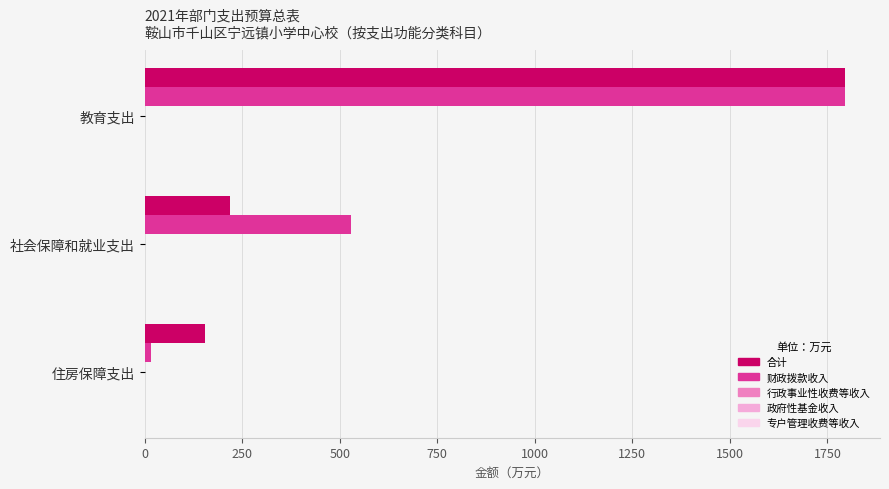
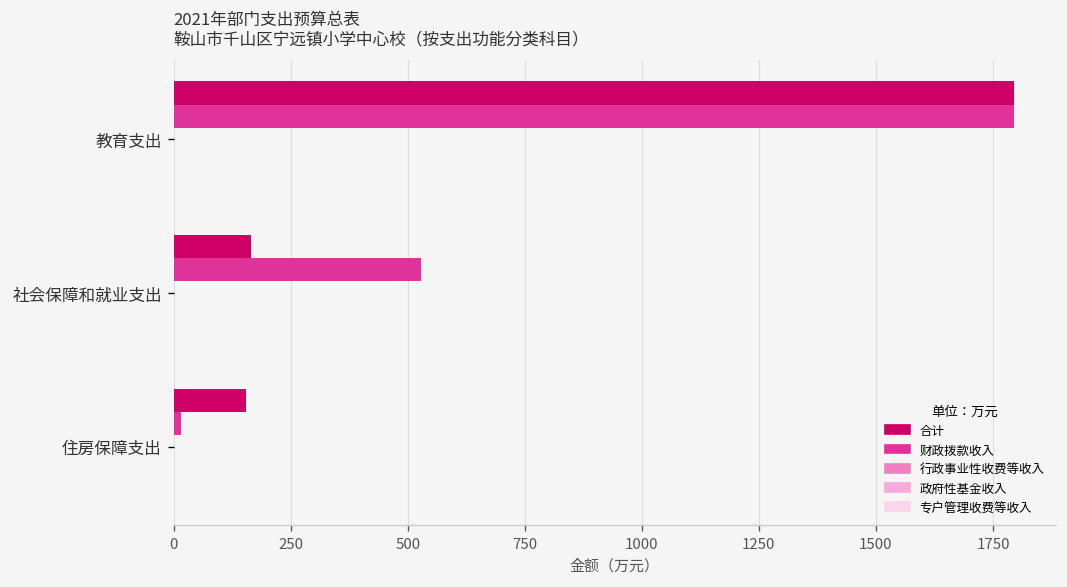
合计, 社会保障和就业支出: 220 -> 170
